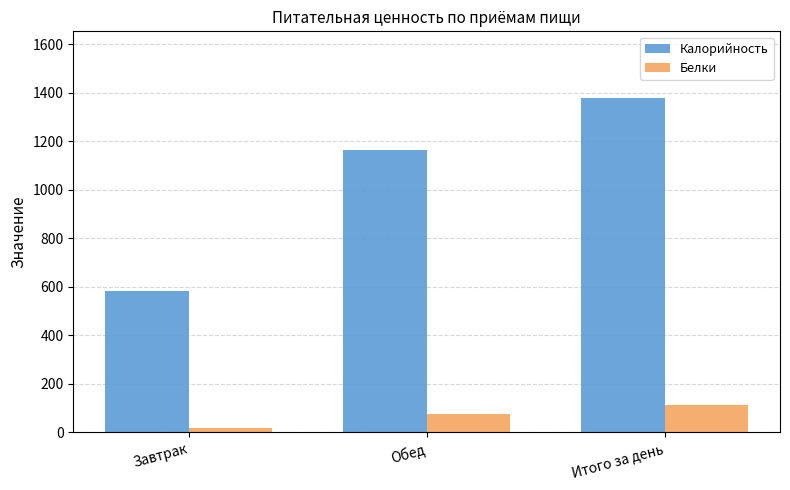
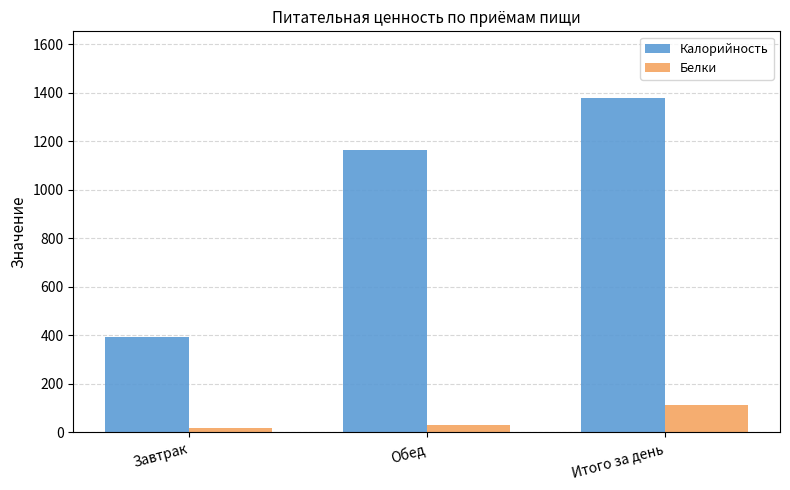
Калорийность, Завтрак: 580 -> 390
Белки, Обед: 80 -> 30
